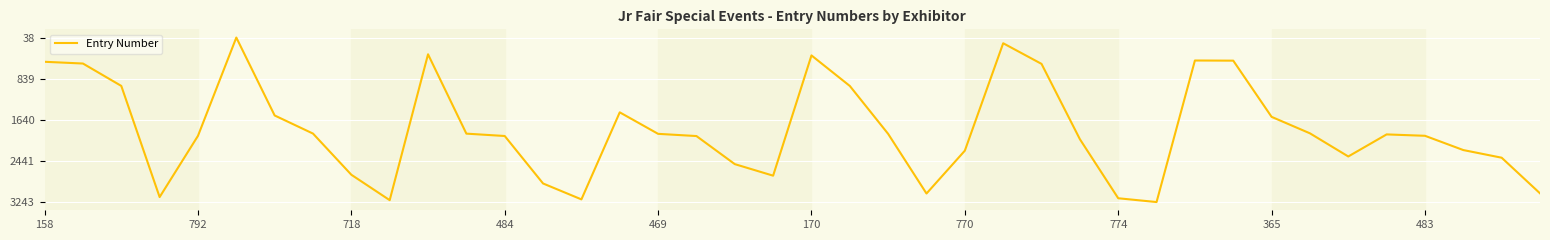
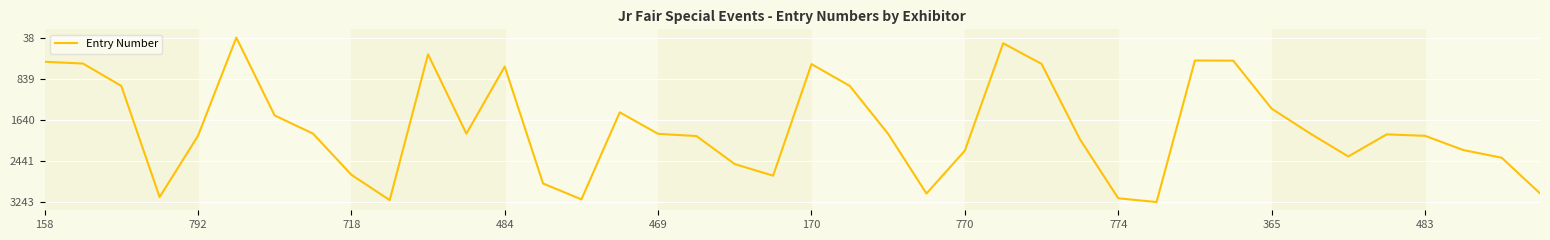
484: 2000 -> 600
170: 400 -> 600
365: 1600 -> 1400
